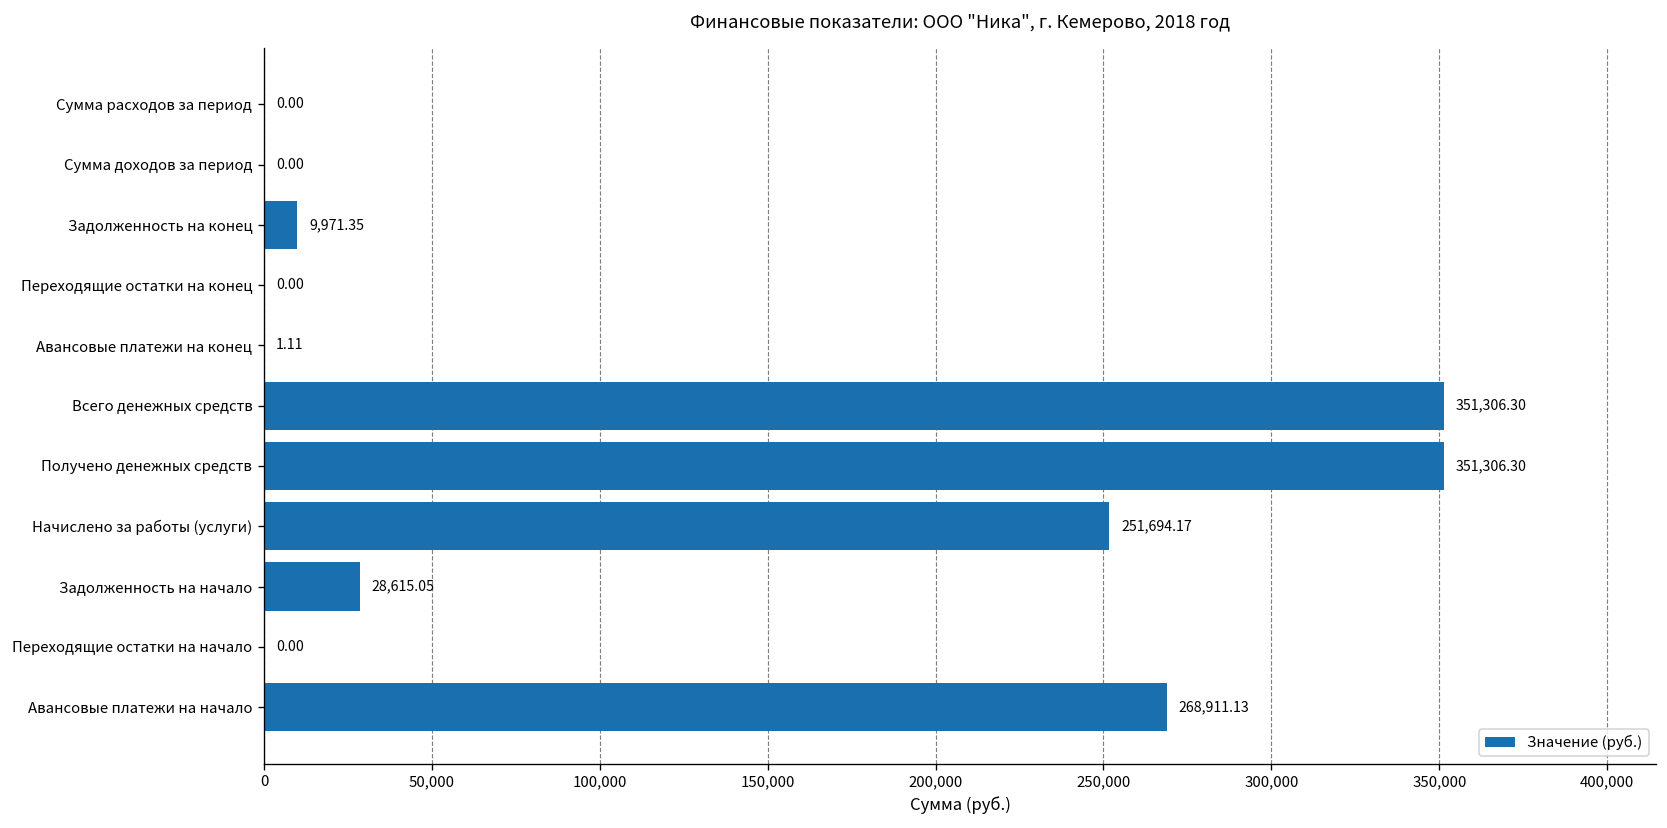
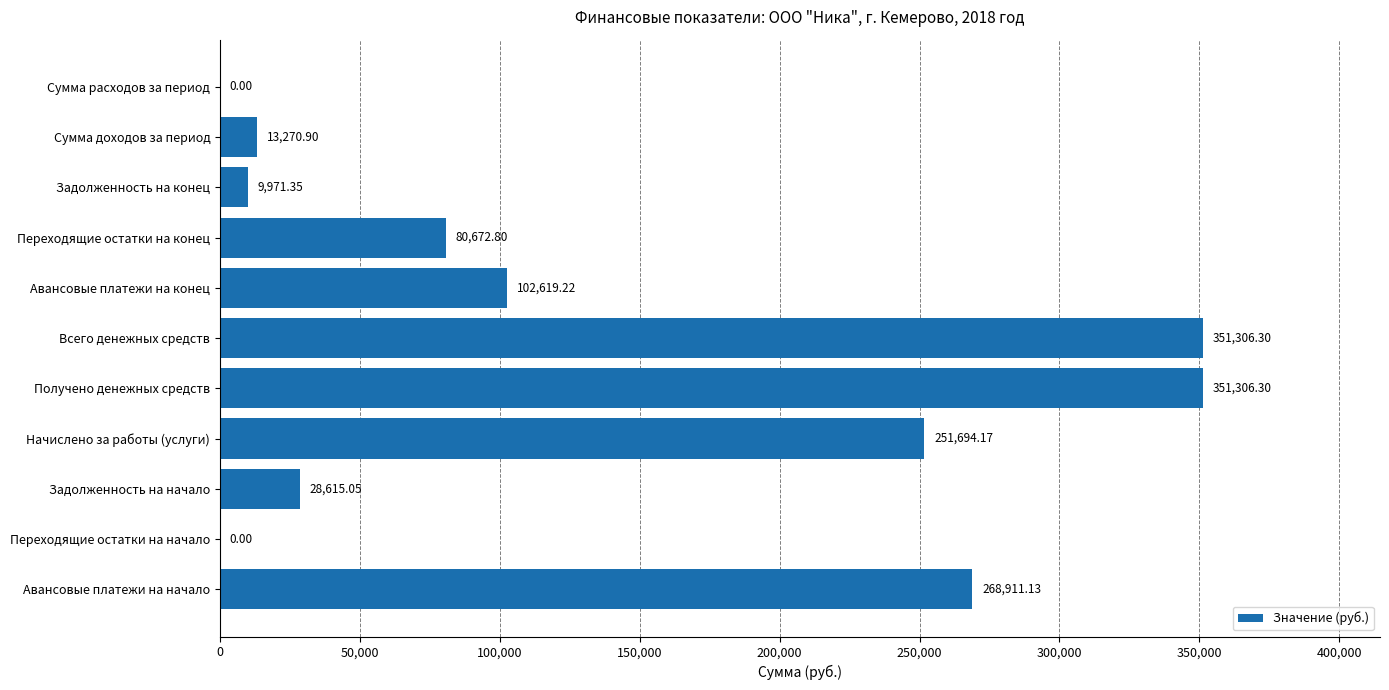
Сумма доходов за период: 0.00 -> 13,270.90
Переходящие остатки на конец: 0.00 -> 80,672.80
Авансовые платежи на конец: 1.11 -> 102,619.22
